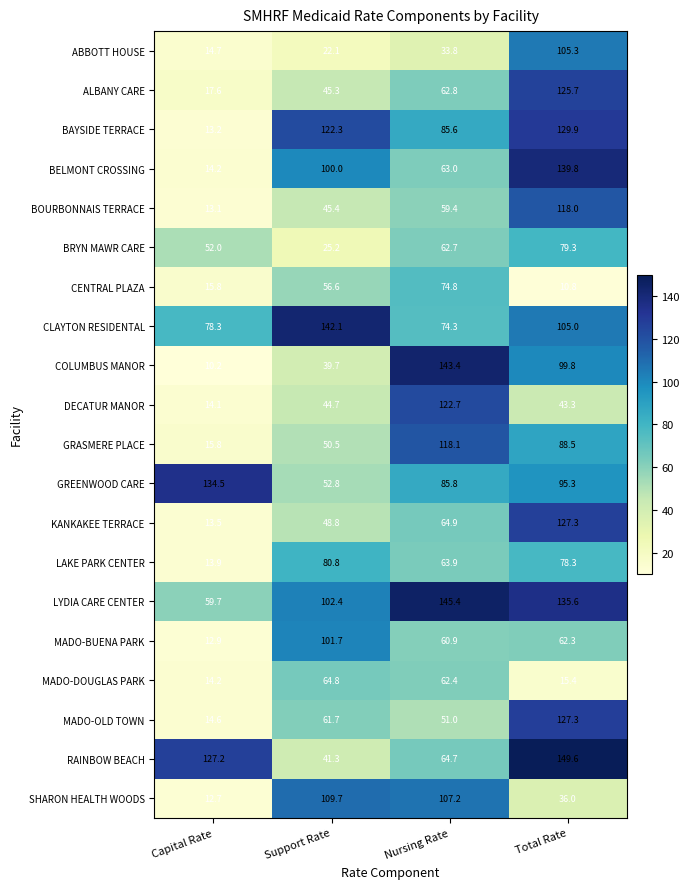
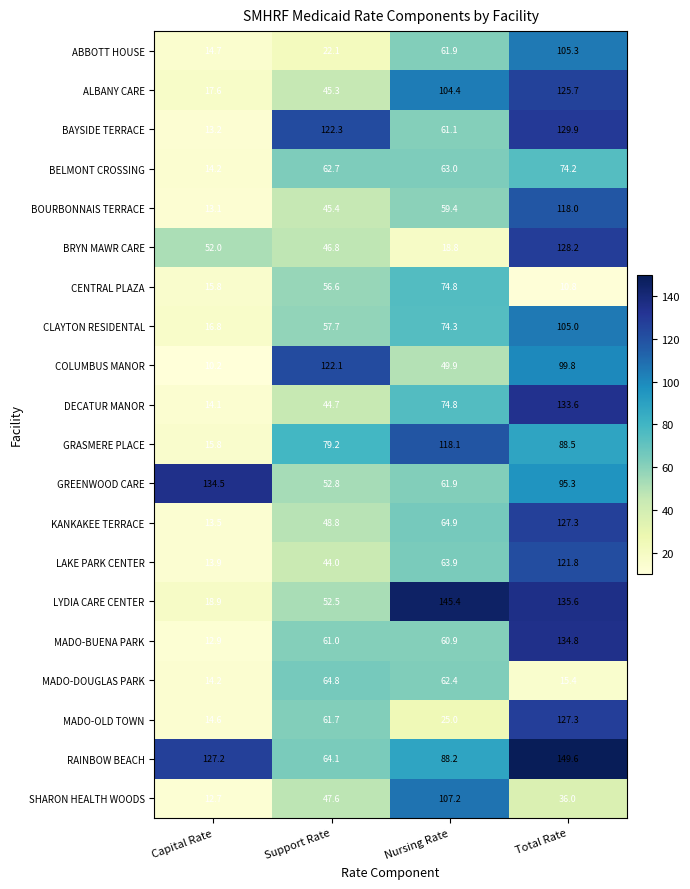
ABBOTT HOUSE, Nursing Rate: 33.8 -> 61.9
ALBANY CARE, Nursing Rate: 62.8 -> 104.4
BAYSIDE TERRACE, Nursing Rate: 85.6 -> 61.1
BELMONT CROSSING, Support Rate: 100.0 -> 62.7
BELMONT CROSSING, Total Rate: 139.8 -> 74.2
BRYN MAWR CARE, Support Rate: 25.2 -> 46.8
BRYN MAWR CARE, Nursing Rate: 62.7 -> 18.8
BRYN MAWR CARE, Total Rate: 79.3 -> 128.2
CLAYTON RESIDENTAL, Capital Rate: 78.3 -> 16.8
CLAYTON RESIDENTAL, Support Rate: 142.1 -> 57.7
COLUMBUS MANOR, Support Rate: 39.7 -> 122.1
COLUMBUS MANOR, Nursing Rate: 143.4 -> 49.9
DECATUR MANOR, Nursing Rate: 122.7 -> 74.8
DECATUR MANOR, Total Rate: 43.3 -> 133.6
GRASMERE PLACE, Support Rate: 50.5 -> 79.2
GREENWOOD CARE, Nursing Rate: 85.8 -> 61.9
LAKE PARK CENTER, Support Rate: 80.8 -> 44.0
LAKE PARK CENTER, Total Rate: 78.3 -> 121.8
LYDIA CARE CENTER, Capital Rate: 59.7 -> 18.9
LYDIA CARE CENTER, Support Rate: 102.4 -> 52.5
MADO-BUENA PARK, Support Rate: 101.7 -> 61.0
MADO-BUENA PARK, Total Rate: 62.3 -> 134.8
MADO-OLD TOWN, Nursing Rate: 51.0 -> 25.0
RAINBOW BEACH, Support Rate: 41.3 -> 64.1
RAINBOW BEACH, Nursing Rate: 64.7 -> 88.2
SHARON HEALTH WOODS, Support Rate: 109.7 -> 47.6
